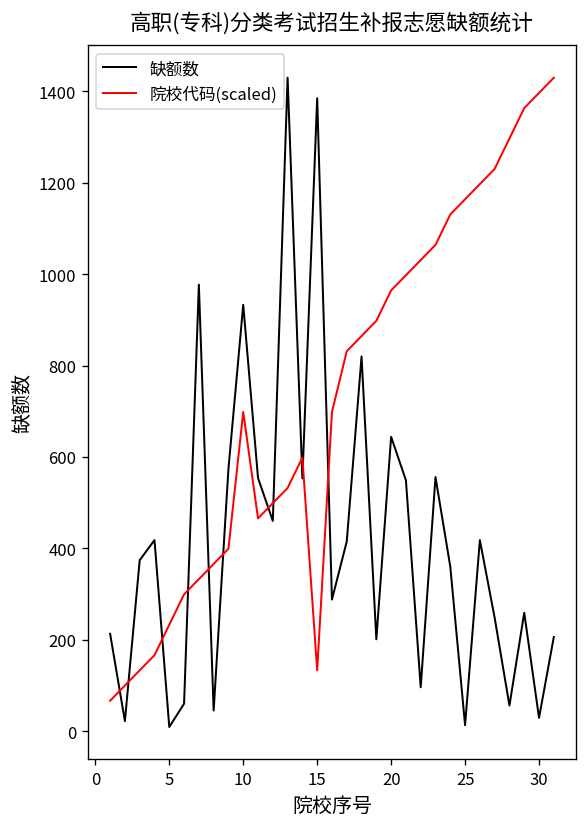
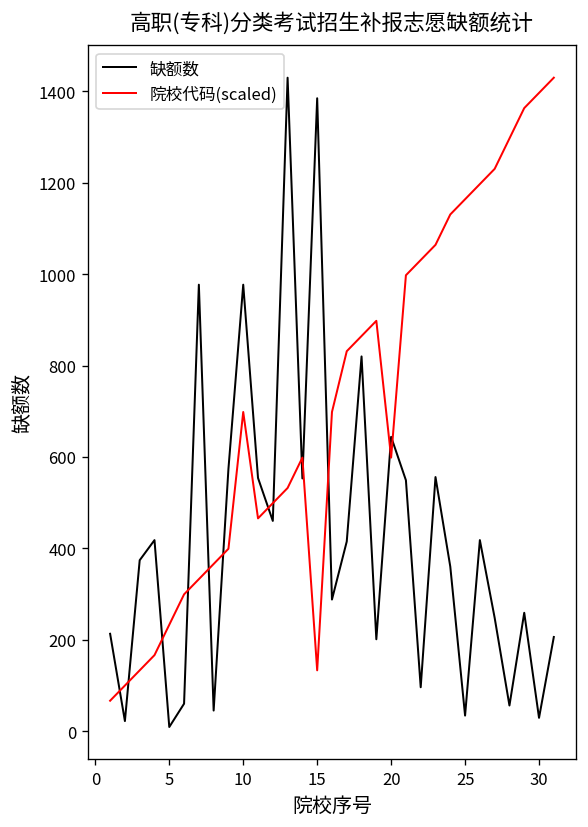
缺额数, 10: 930 -> 980
院校代码(scaled), 20: 960 -> 600
缺额数, 25: 10 -> 30
